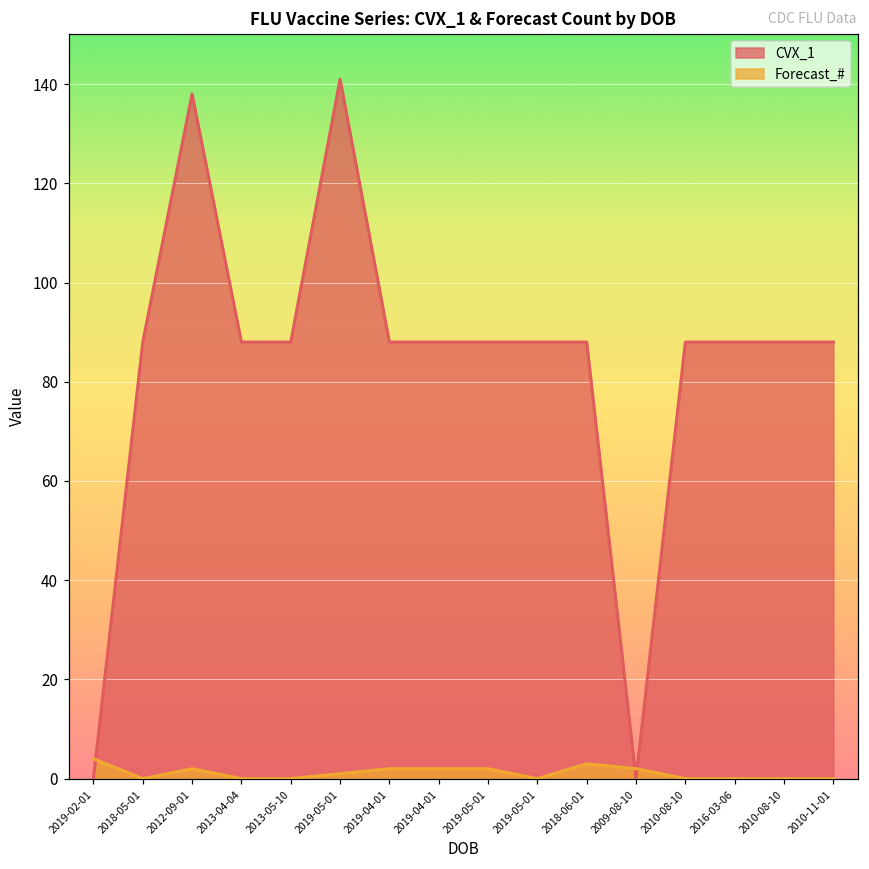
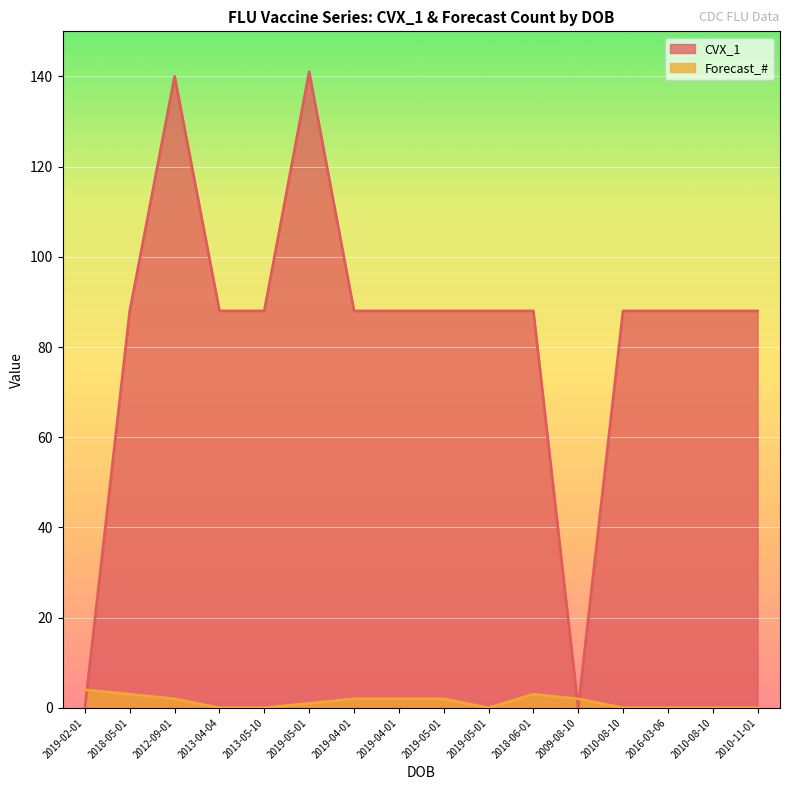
Forecast_#, 2018-05-01: 0 -> 3
CVX_1, 2012-09-01: 138 -> 140
